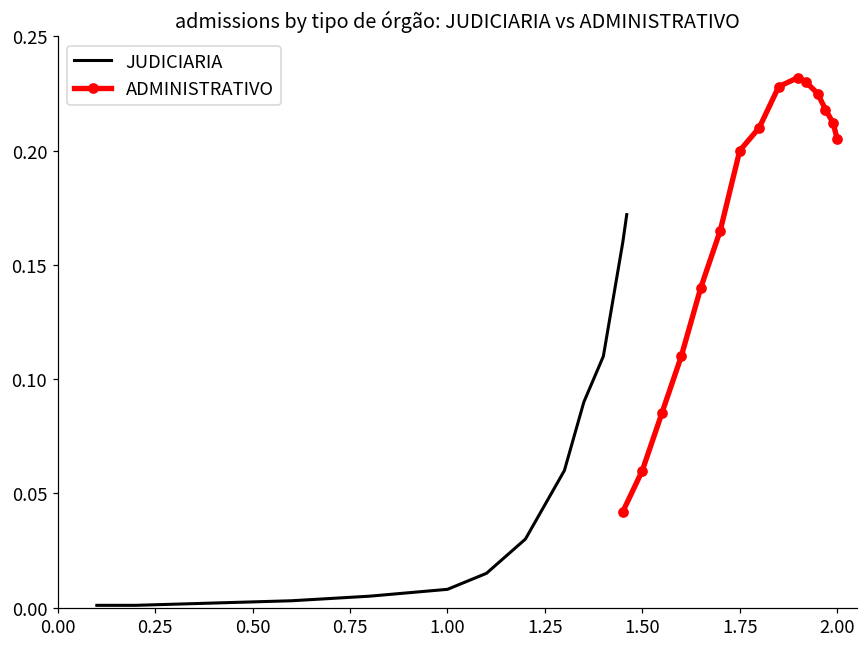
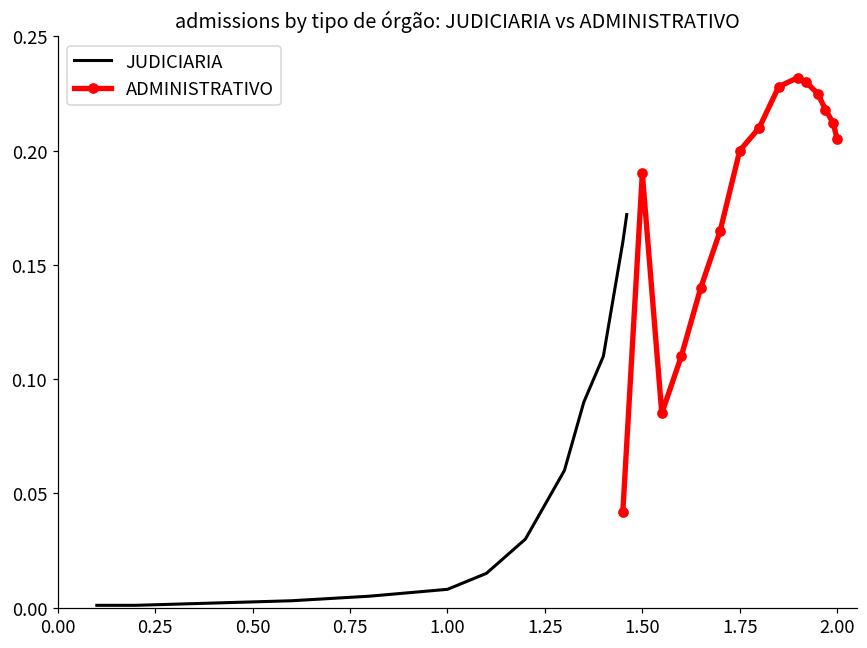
ADMINISTRATIVO, 1.50: 0.06 -> 0.19
